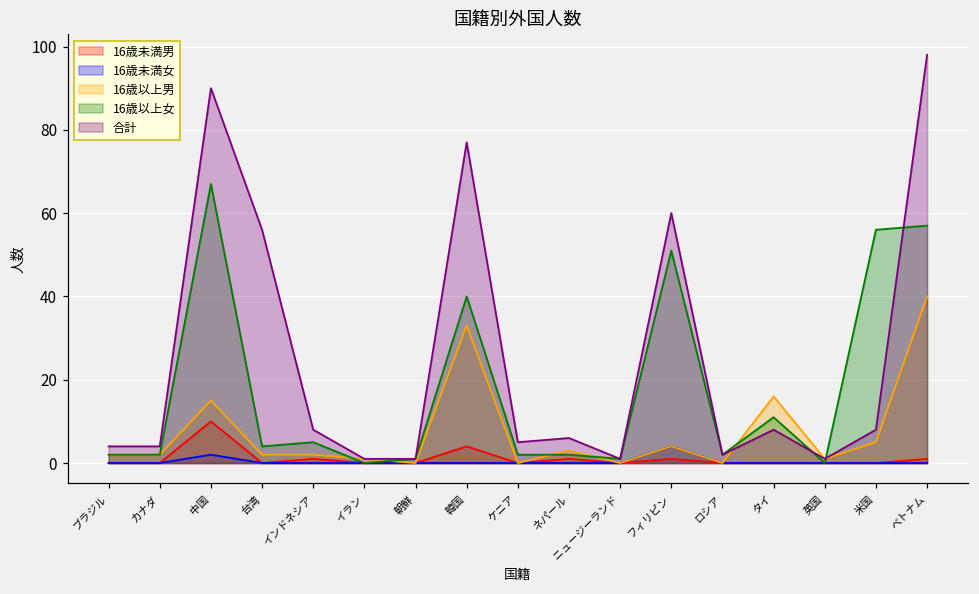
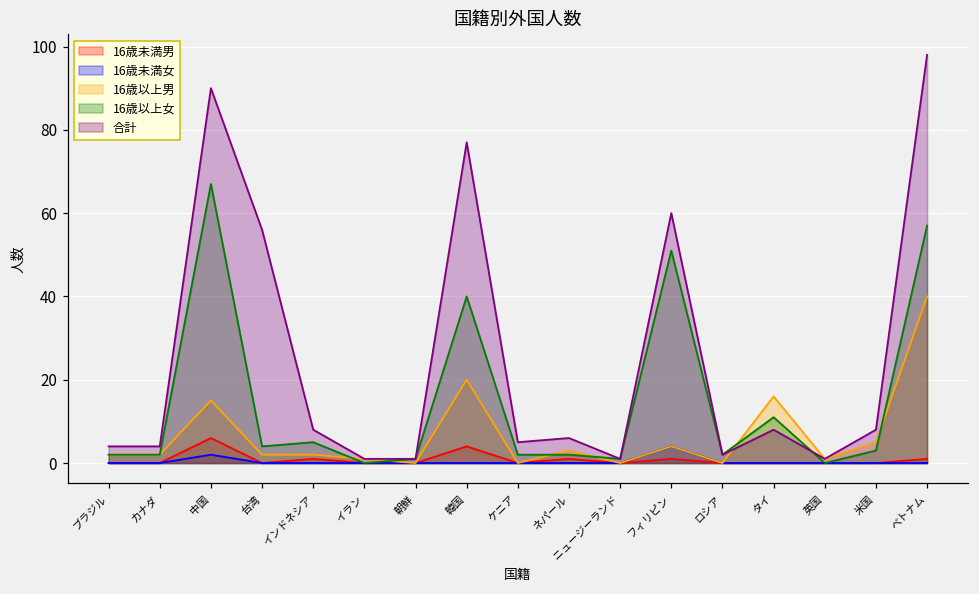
16歳未満男, 中国: 10 -> 6
16歳以上男, 韓国: 33 -> 20
16歳以上女, 米国: 56 -> 3
